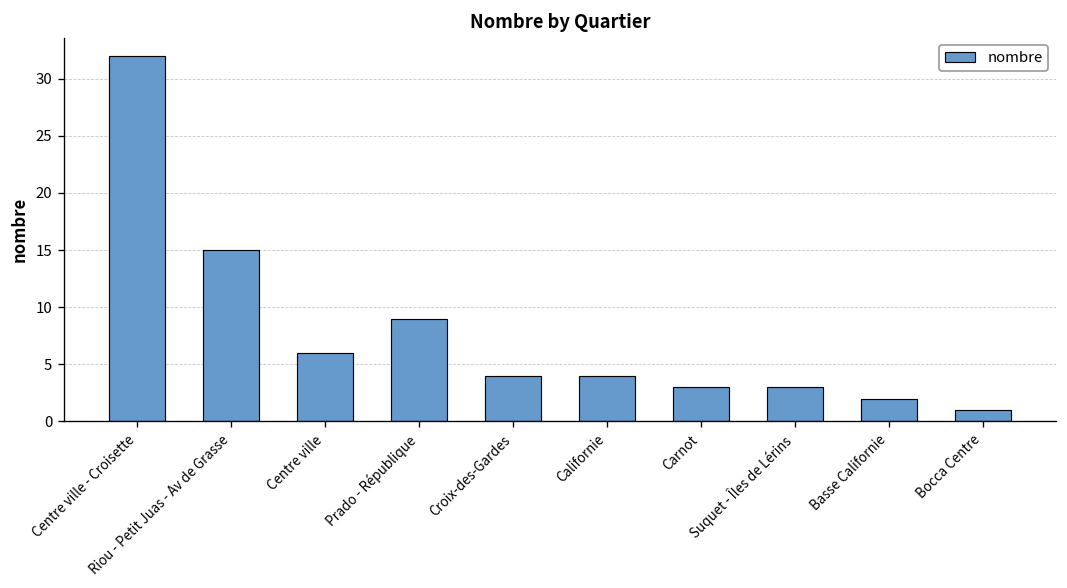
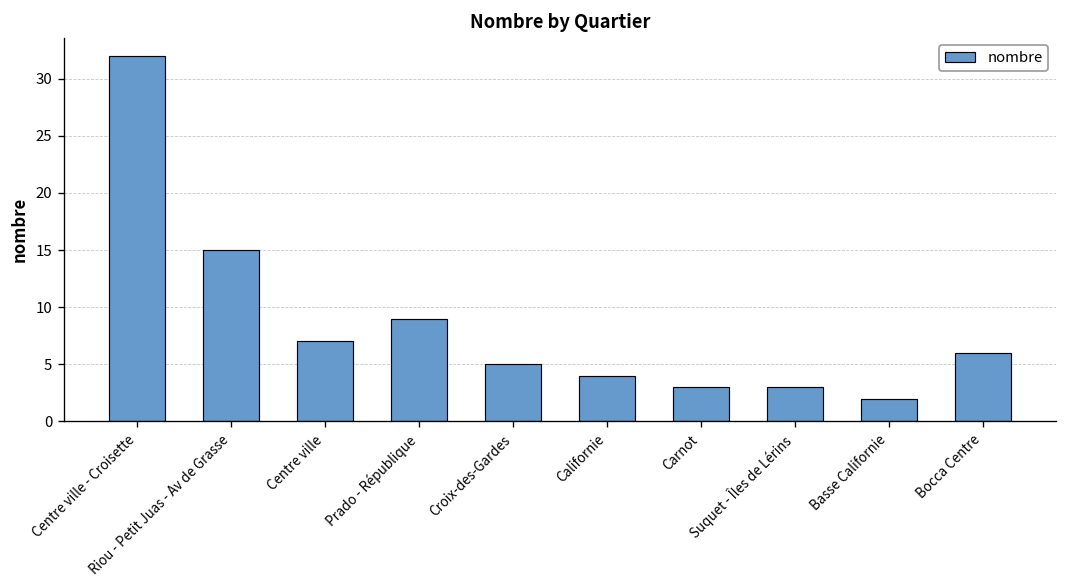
Centre ville: 6 -> 7
Croix-des-Gardes: 4 -> 5
Bocca Centre: 1 -> 6
